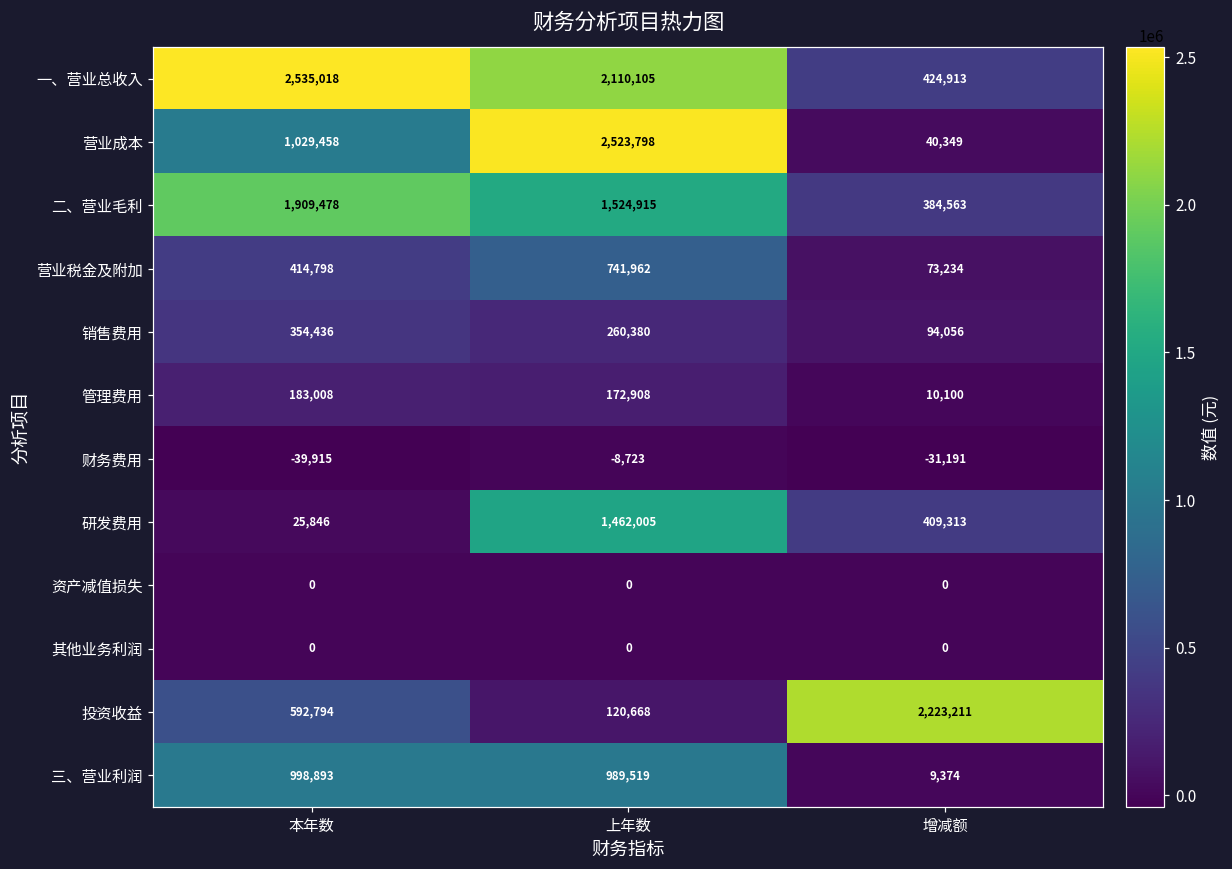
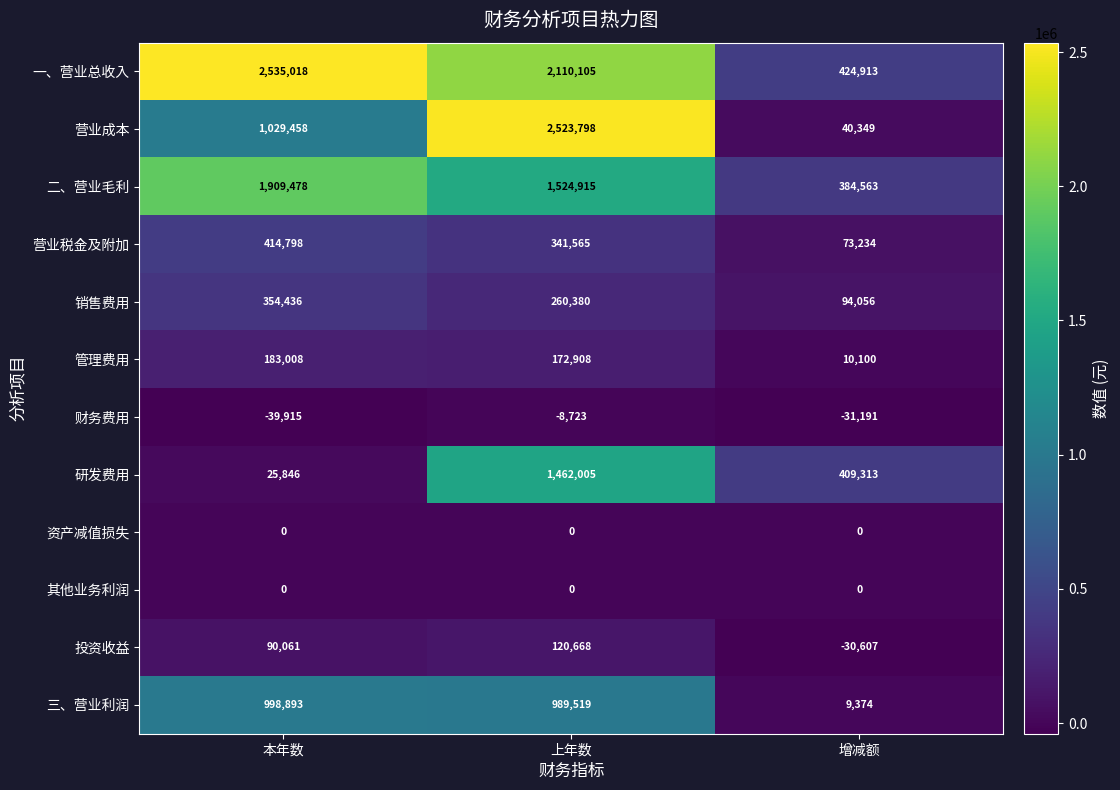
营业税金及附加, 上年数: 741,962 -> 341,565
投资收益, 本年数: 592,794 -> 90,061
投资收益, 增减额: 2,223,211 -> -30,607
